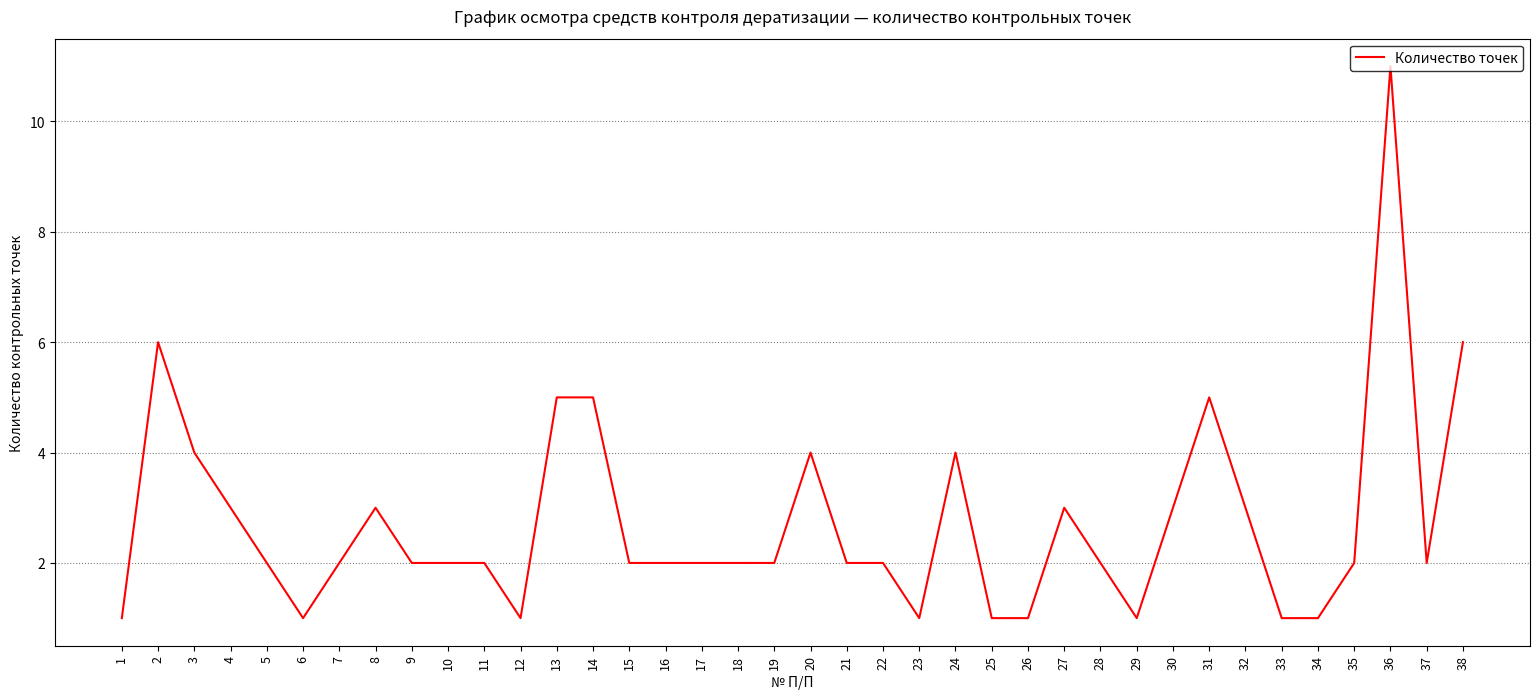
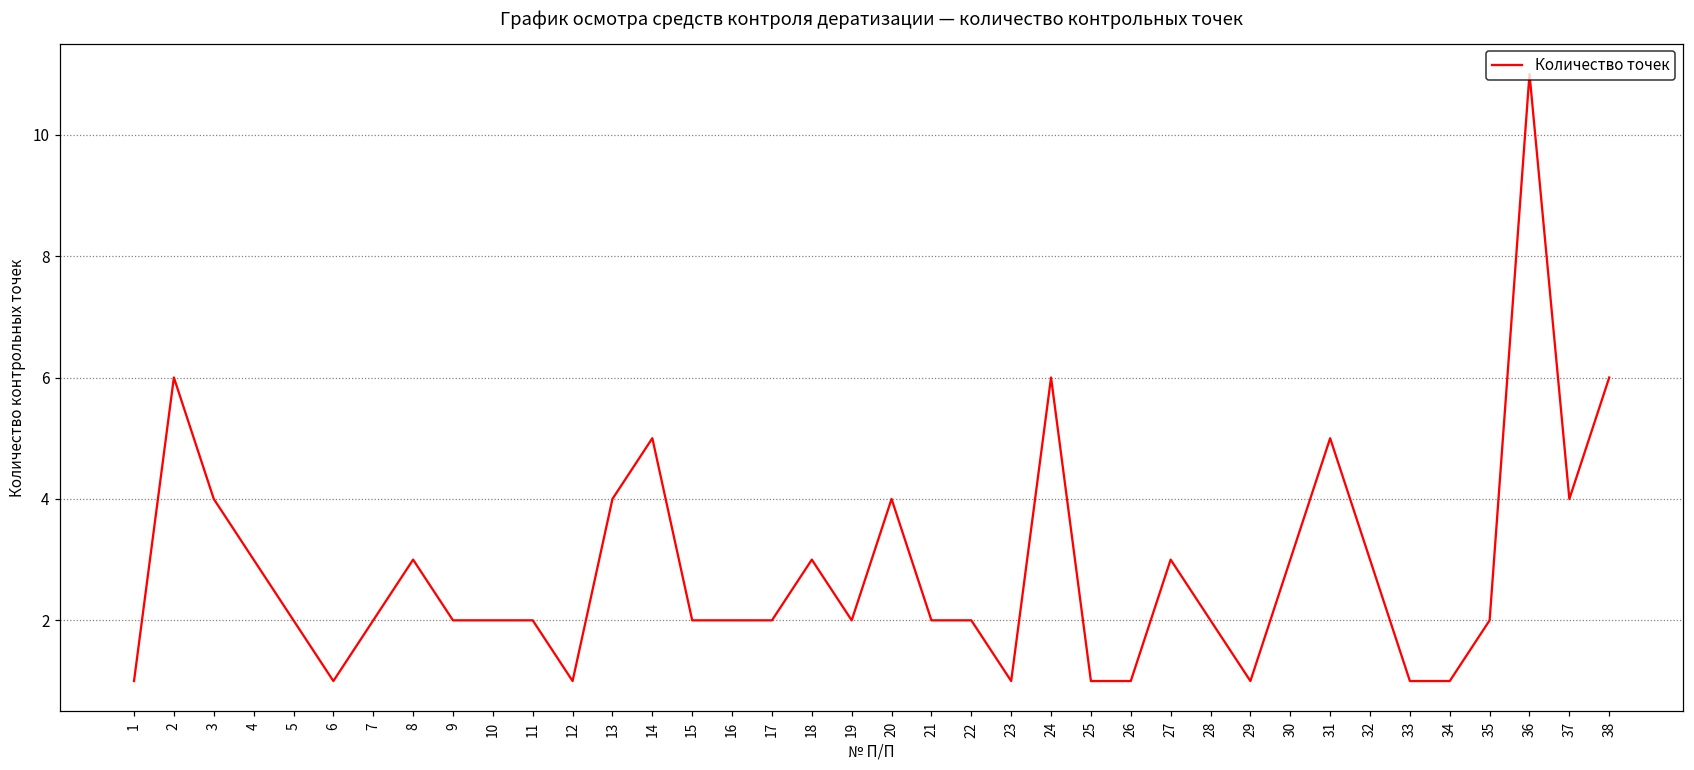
13: 5 -> 4
18: 2 -> 3
24: 4 -> 6
37: 2 -> 4
